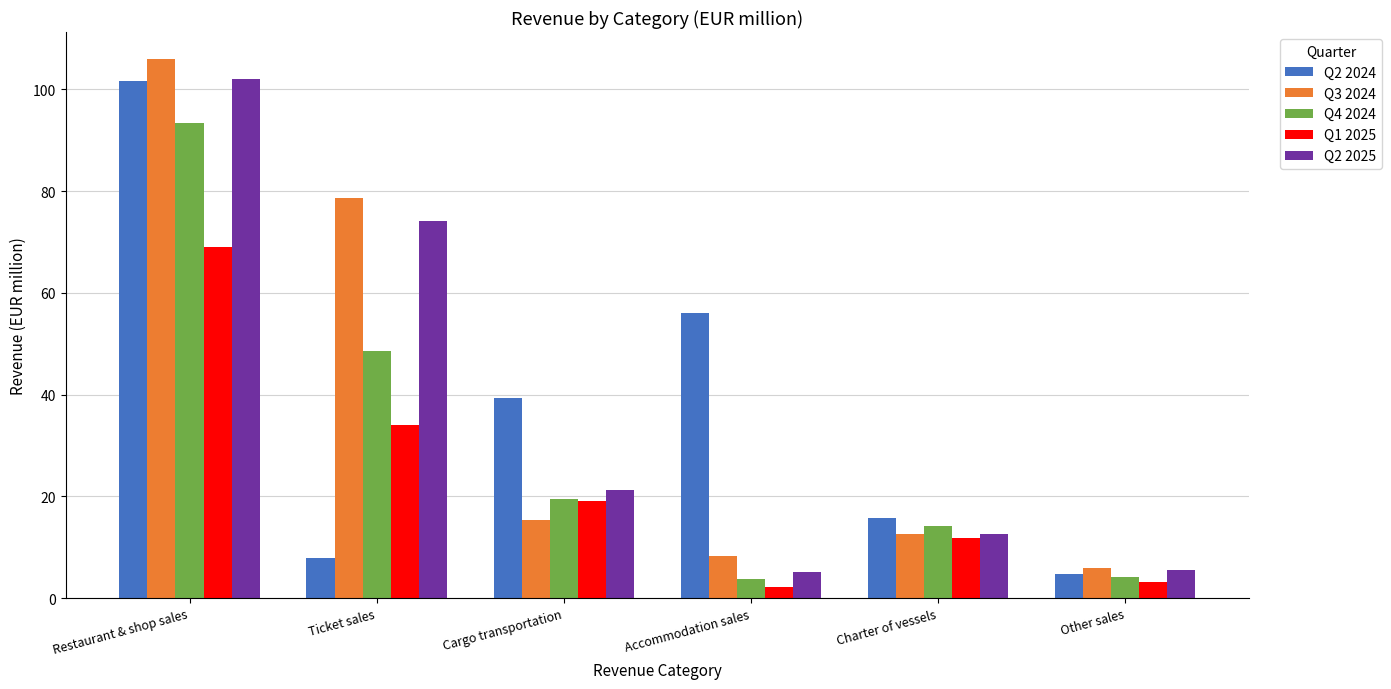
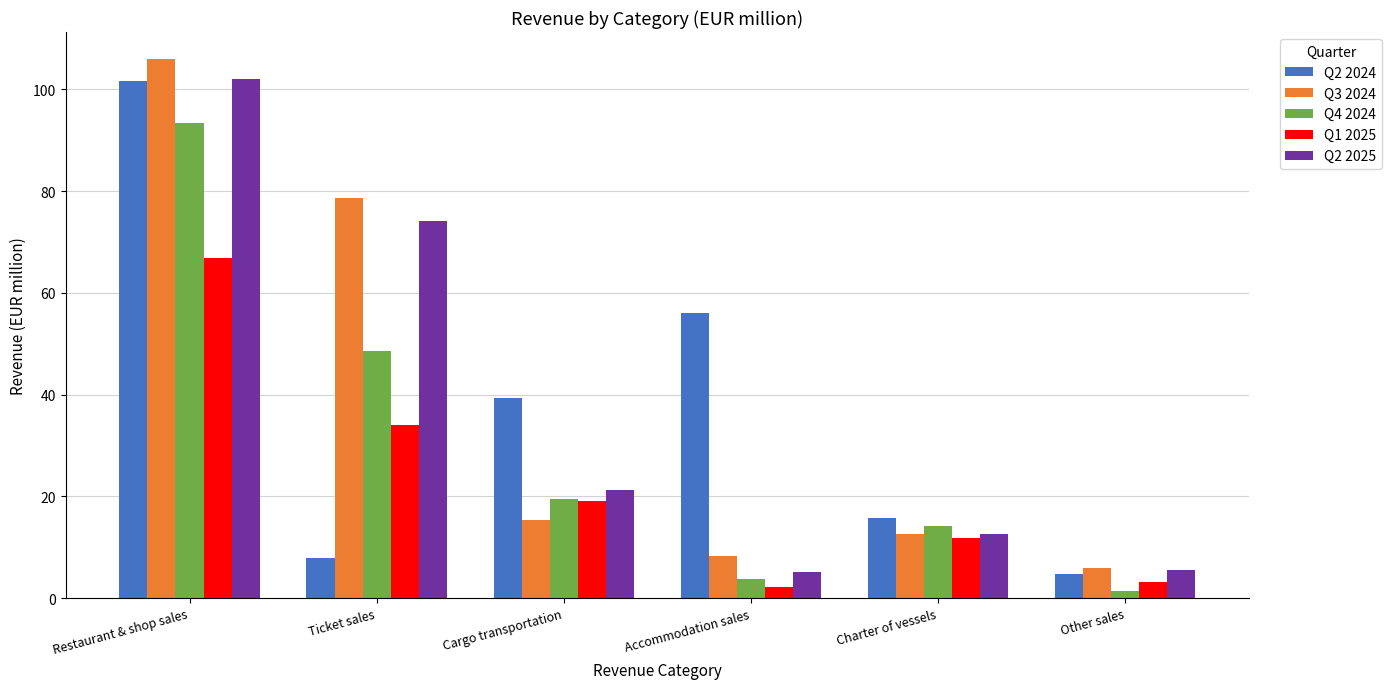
Q1 2025, Restaurant & shop sales: 69 -> 67
Q4 2024, Other sales: 4 -> 1
